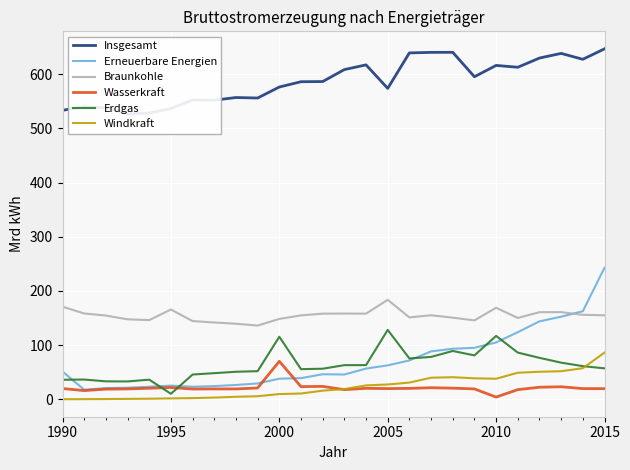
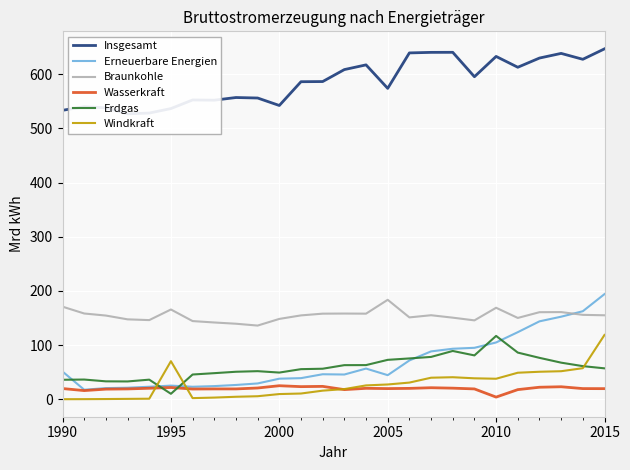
Windkraft, 1995: 0 -> 70
Insgesamt, 2000: 580 -> 540
Wasserkraft, 2000: 70 -> 20
Erdgas, 2000: 120 -> 50
Erneuerbare Energien, 2005: 60 -> 40
Erdgas, 2005: 130 -> 70
Insgesamt, 2010: 620 -> 630
Erneuerbare Energien, 2015: 240 -> 190
Windkraft, 2015: 90 -> 120
